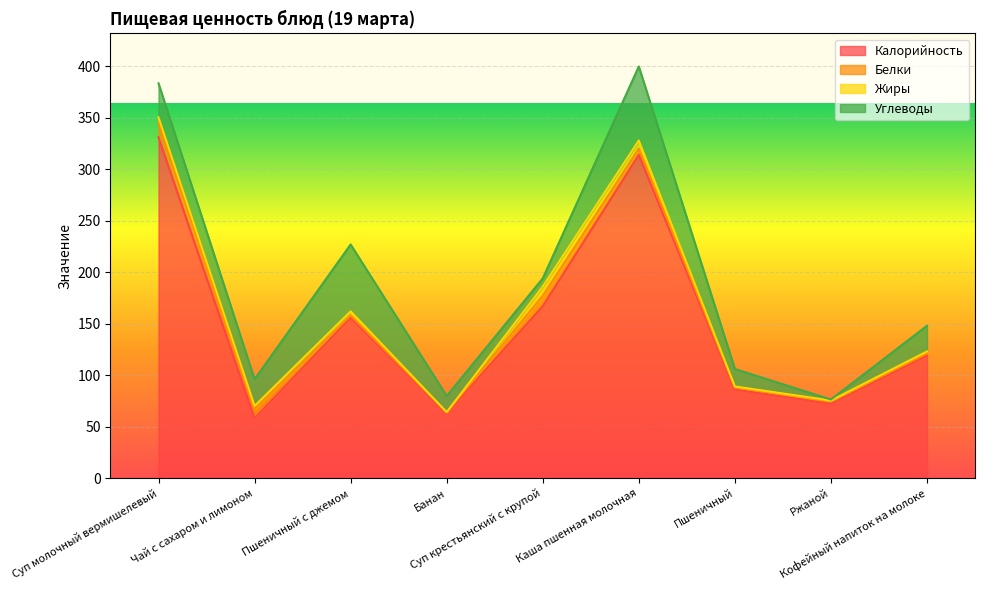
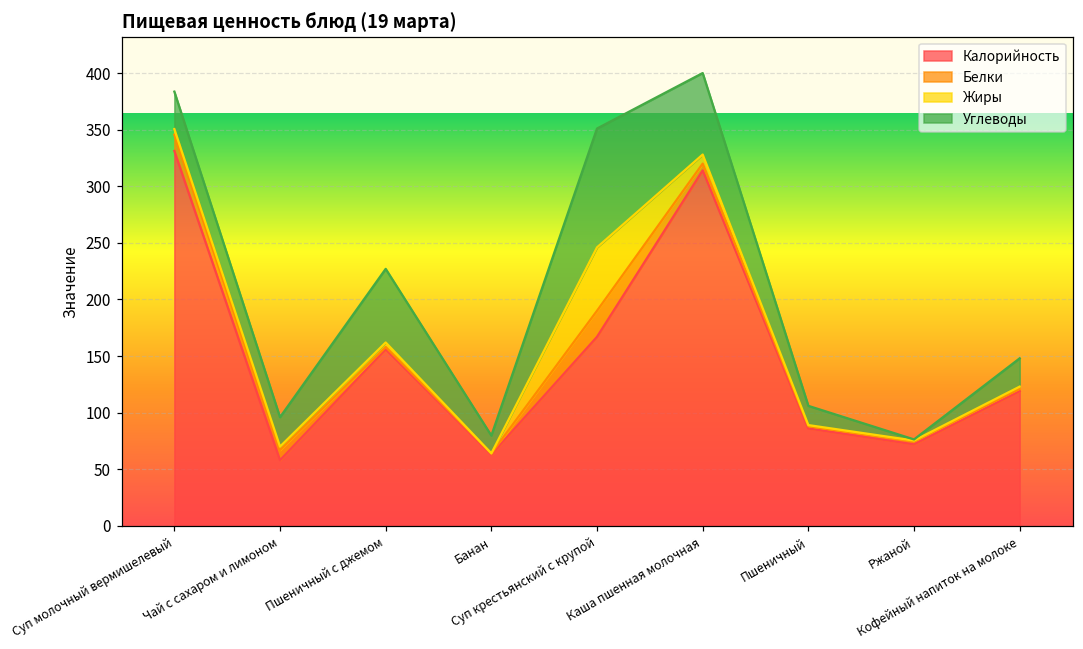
Белки, Суп крестьянский с крупой: 10 -> 23
Жиры, Суп крестьянский с крупой: 9 -> 56
Углеводы, Суп крестьянский с крупой: 8 -> 105
